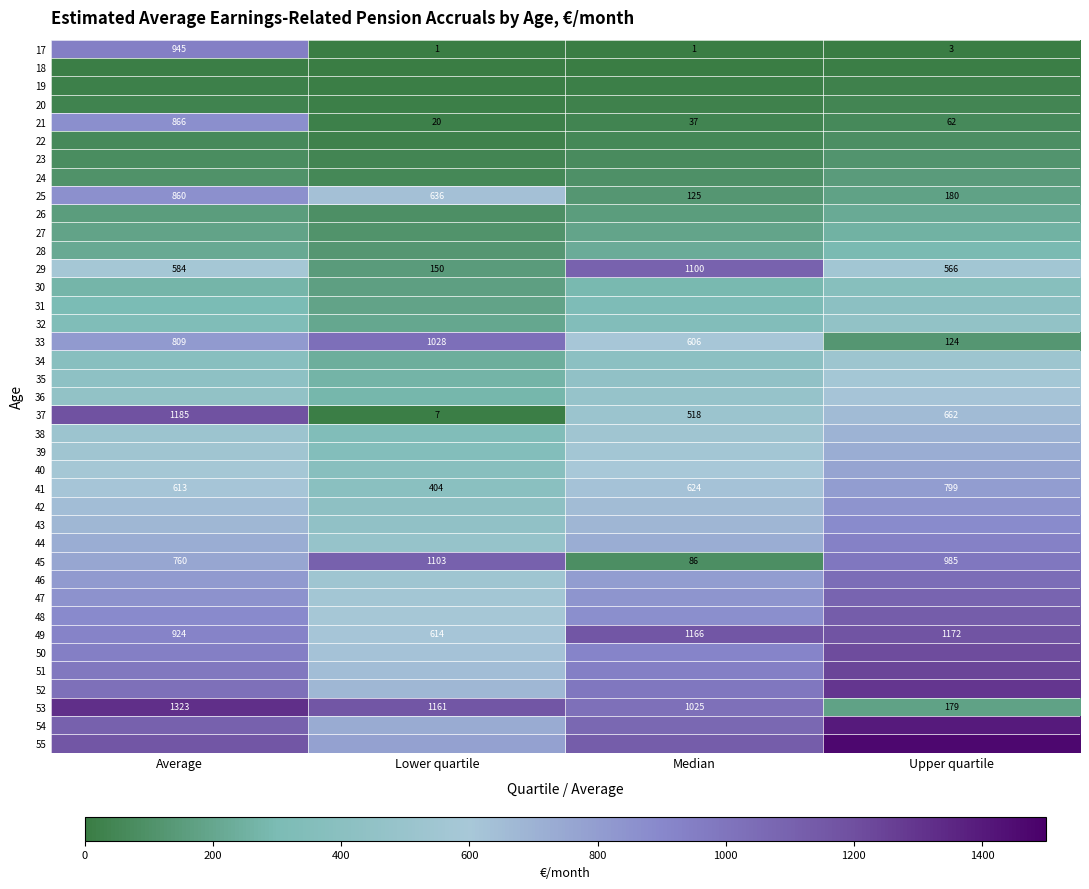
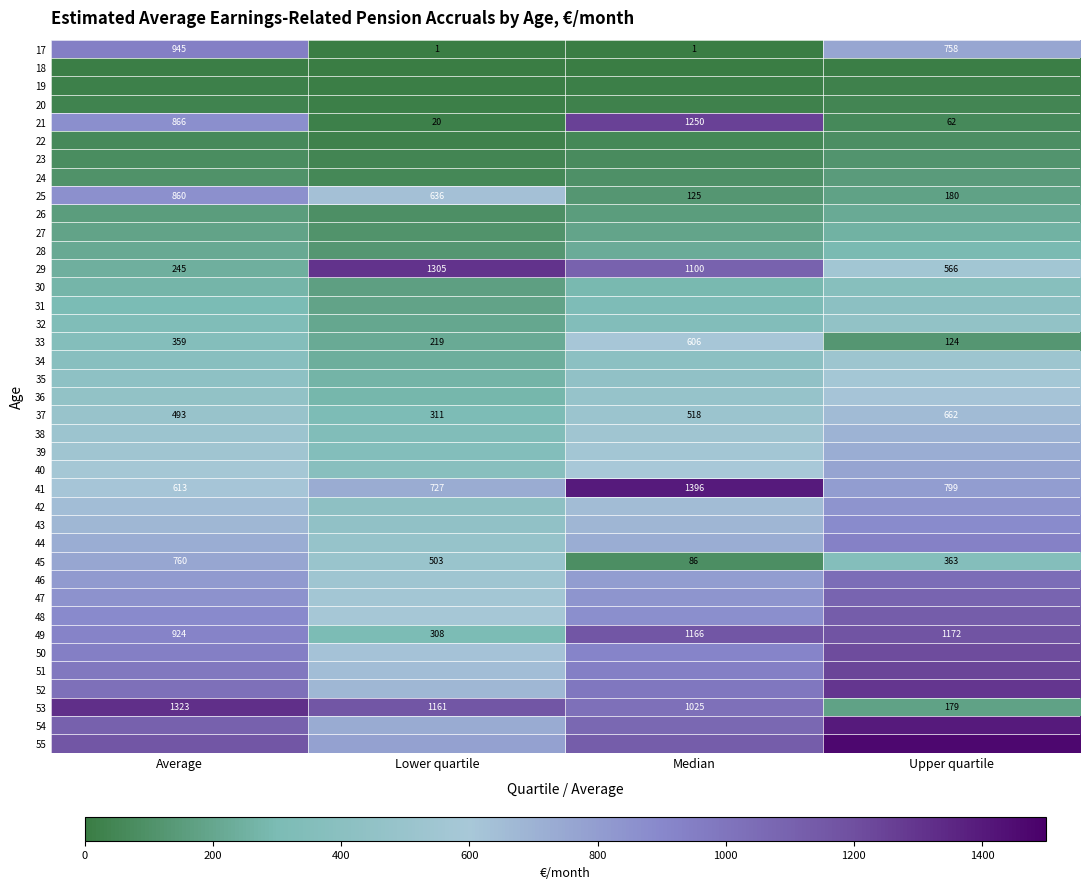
17, Upper quartile: 3 -> 758
21, Median: 37 -> 1250
29, Average: 584 -> 245
29, Lower quartile: 150 -> 1305
33, Average: 809 -> 359
33, Lower quartile: 1028 -> 219
37, Average: 1185 -> 493
37, Lower quartile: 7 -> 311
41, Lower quartile: 404 -> 727
41, Median: 624 -> 1396
45, Lower quartile: 1103 -> 503
45, Upper quartile: 985 -> 363
49, Lower quartile: 614 -> 308
